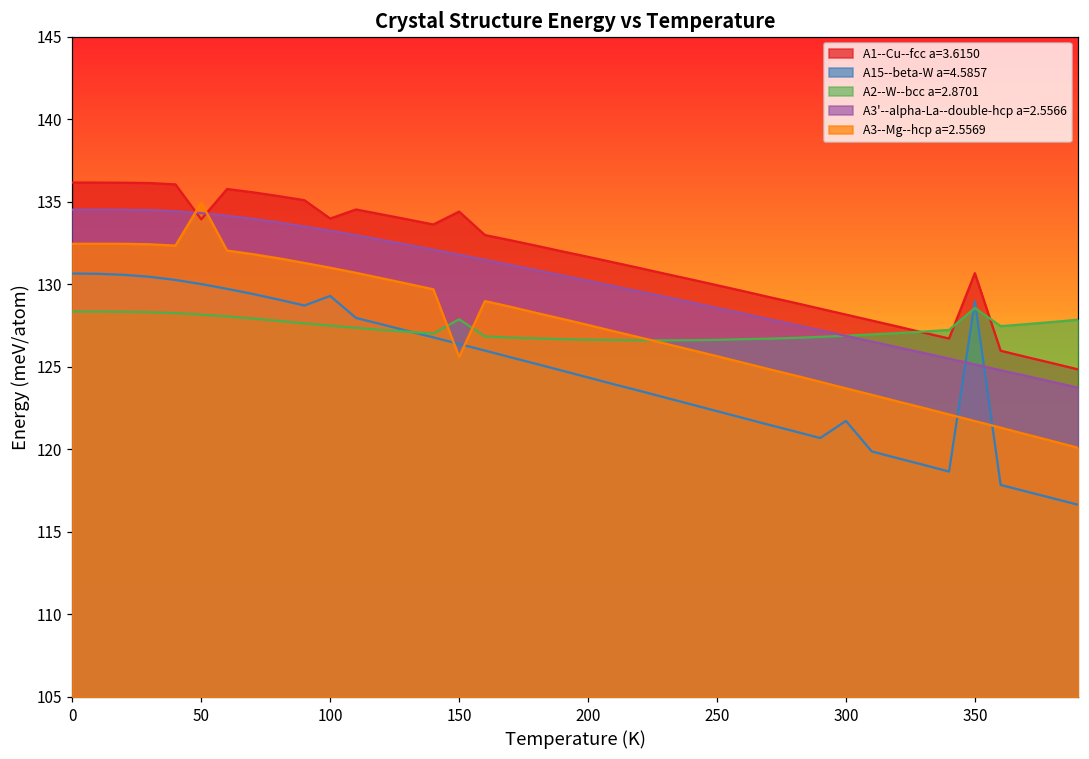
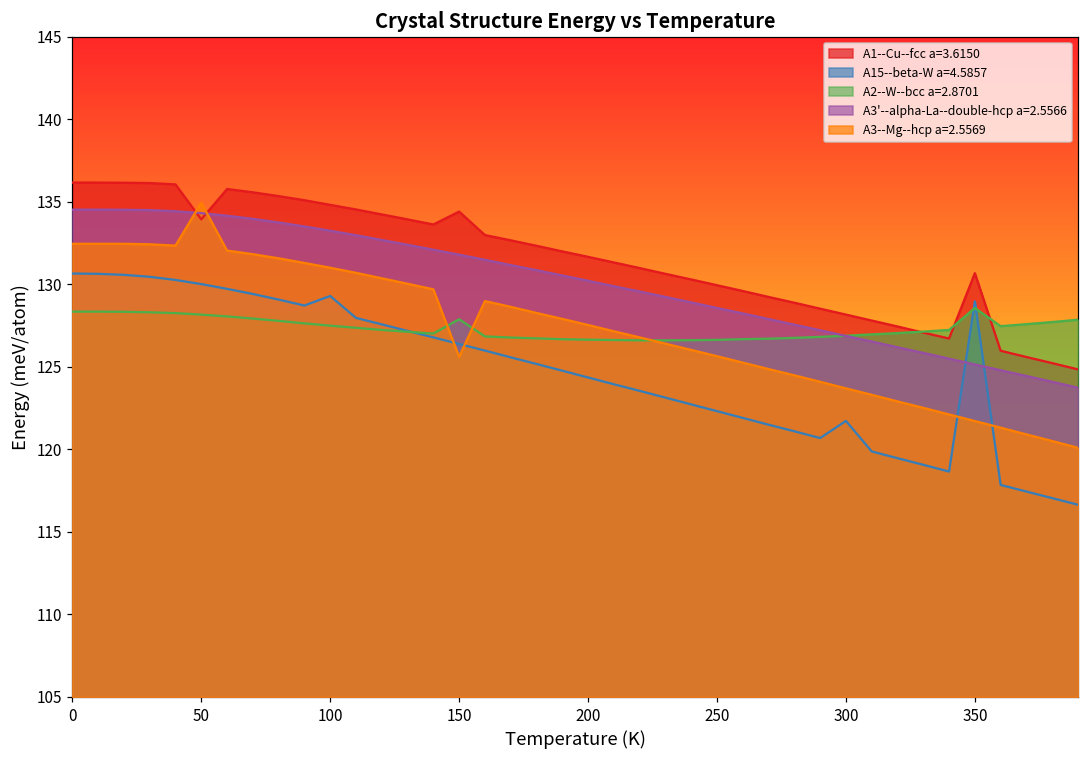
A1--Cu--fcc a=3.6150, 100: 134.0 -> 134.8
